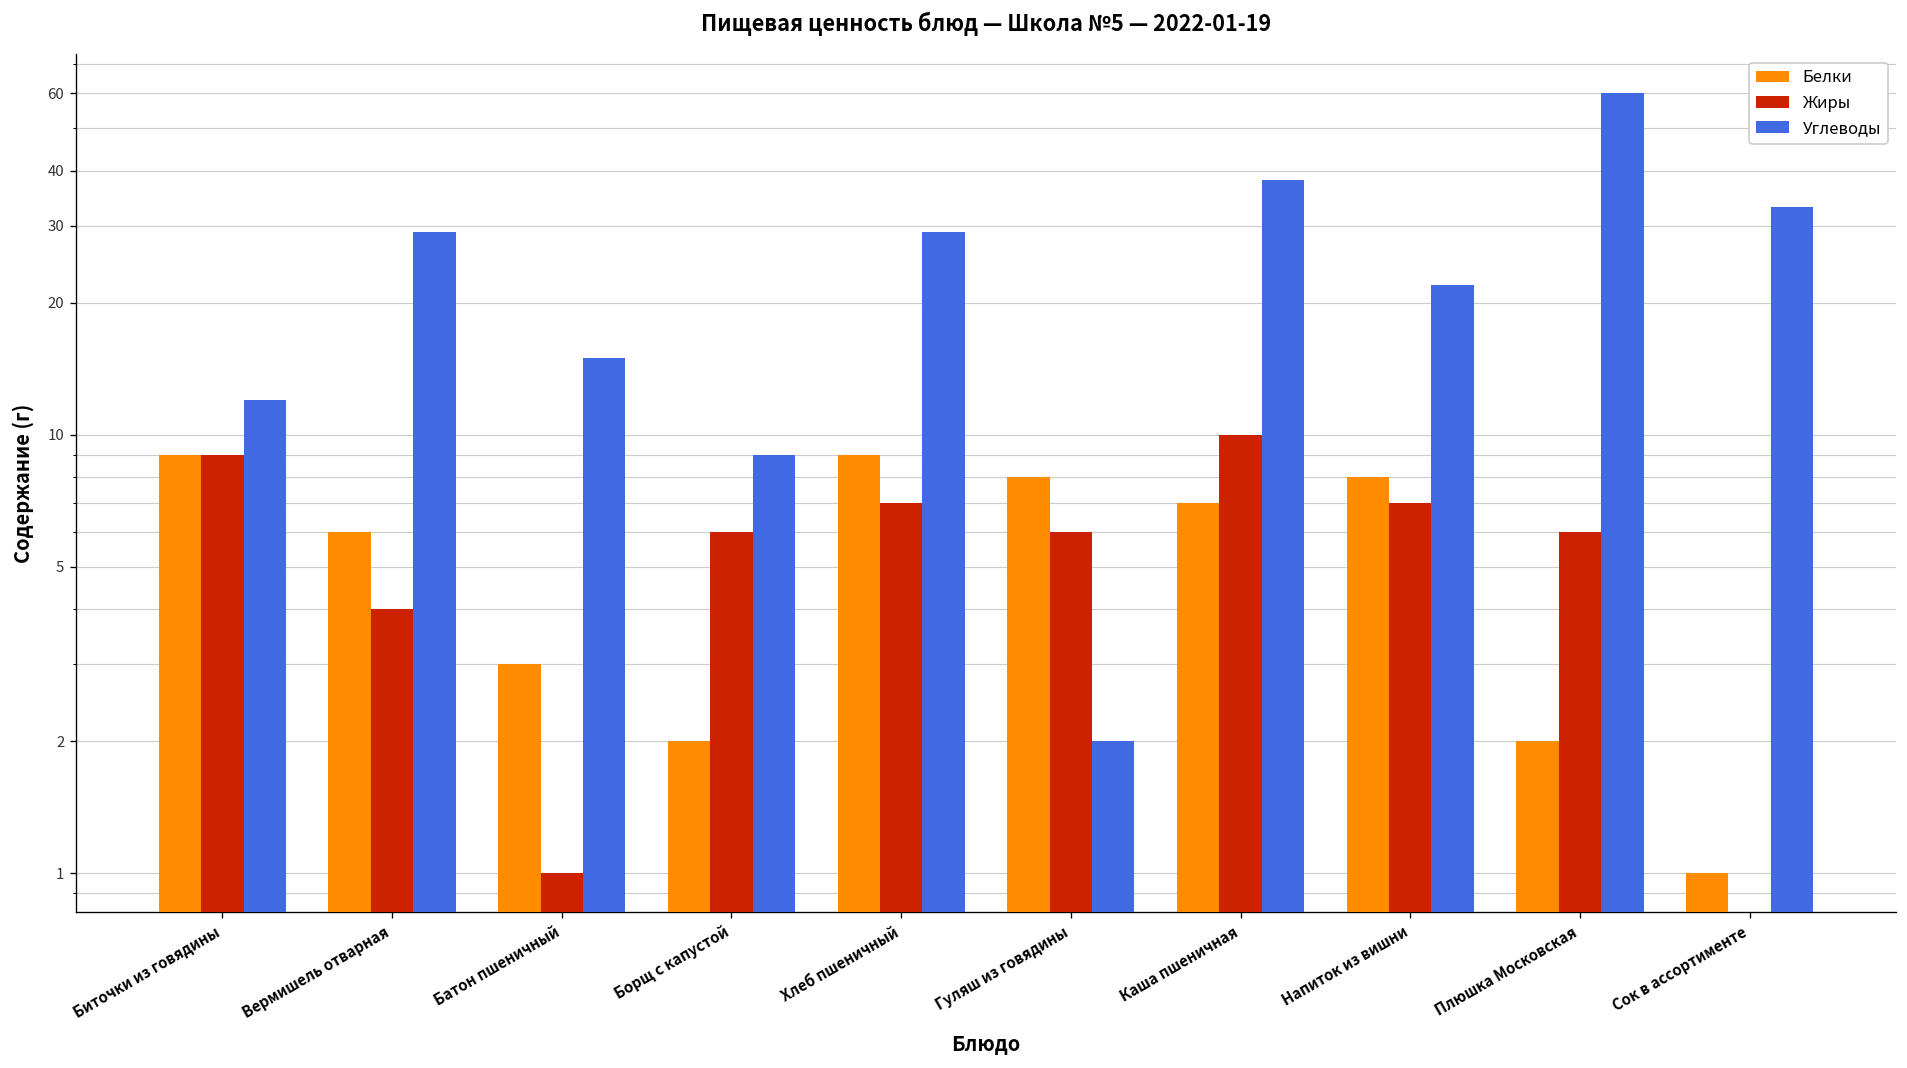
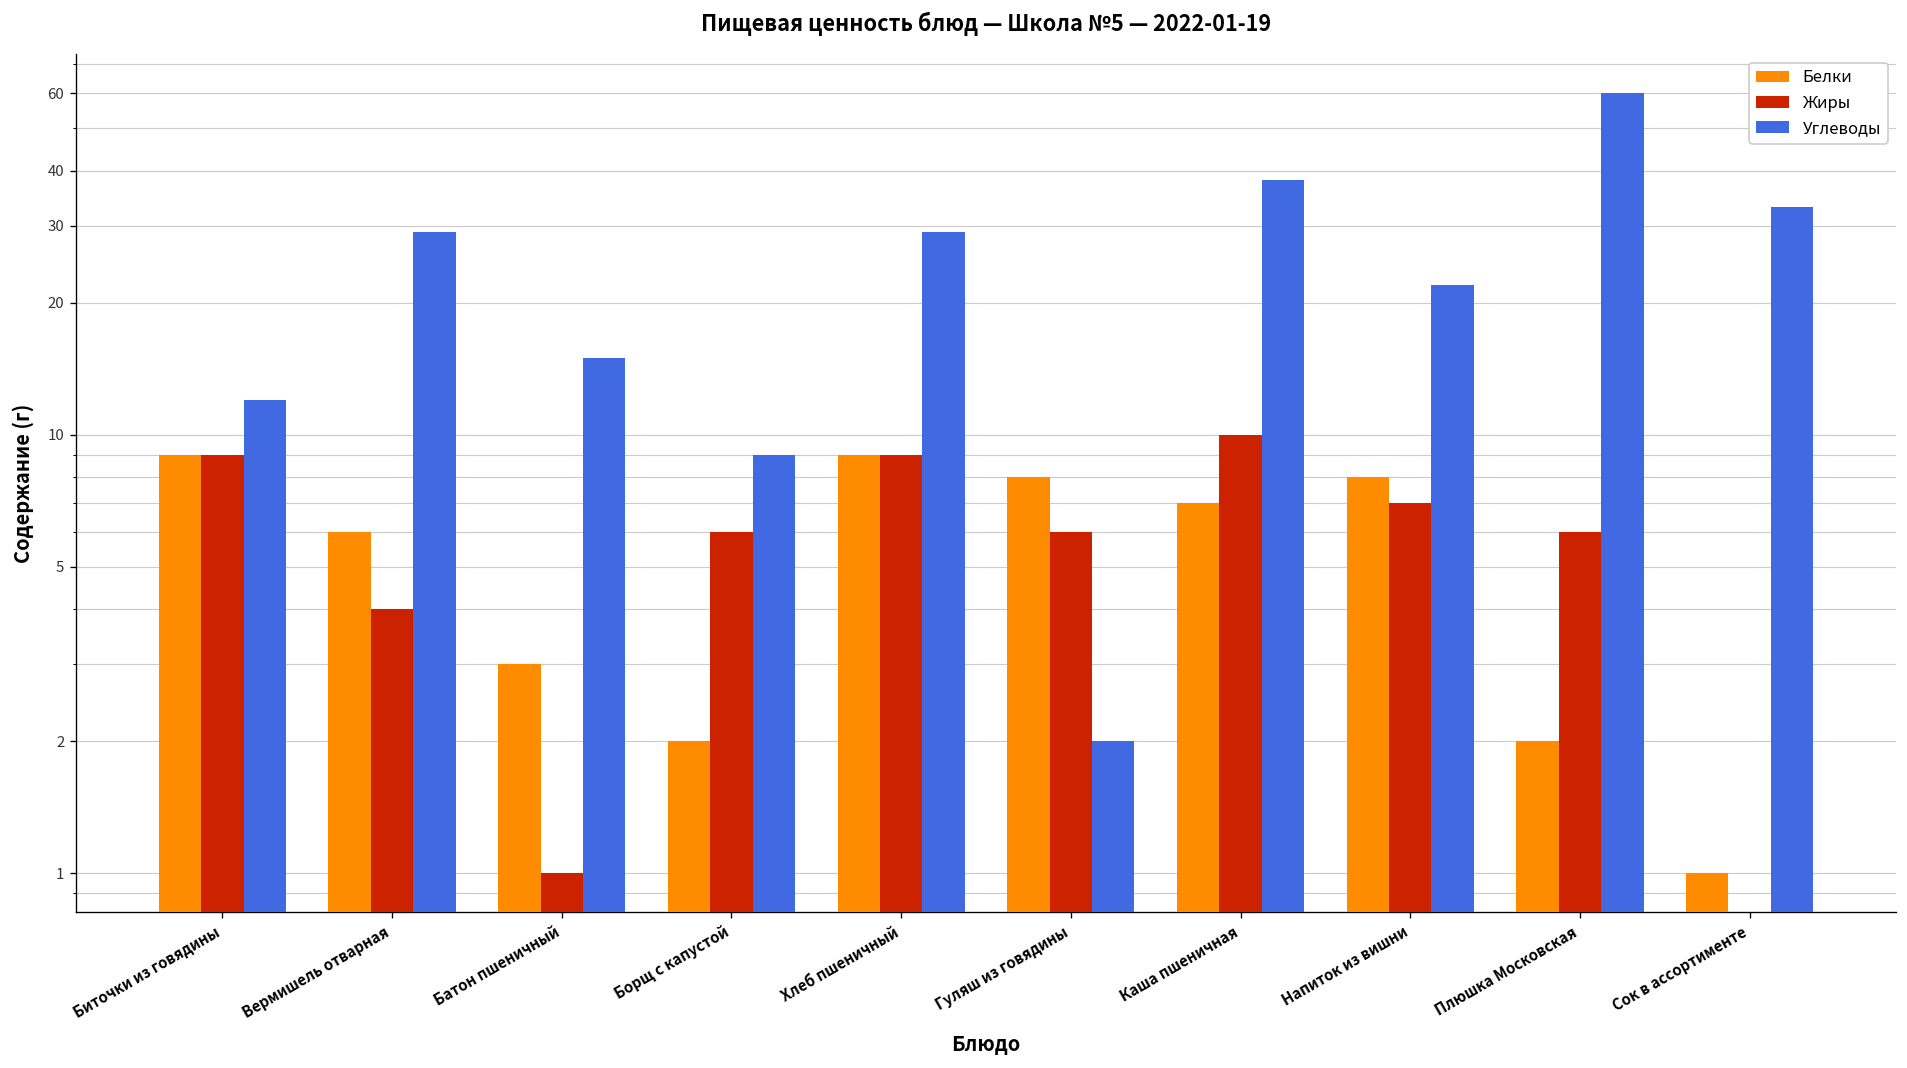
Жиры, Хлеб пшеничный: 7 -> 9
